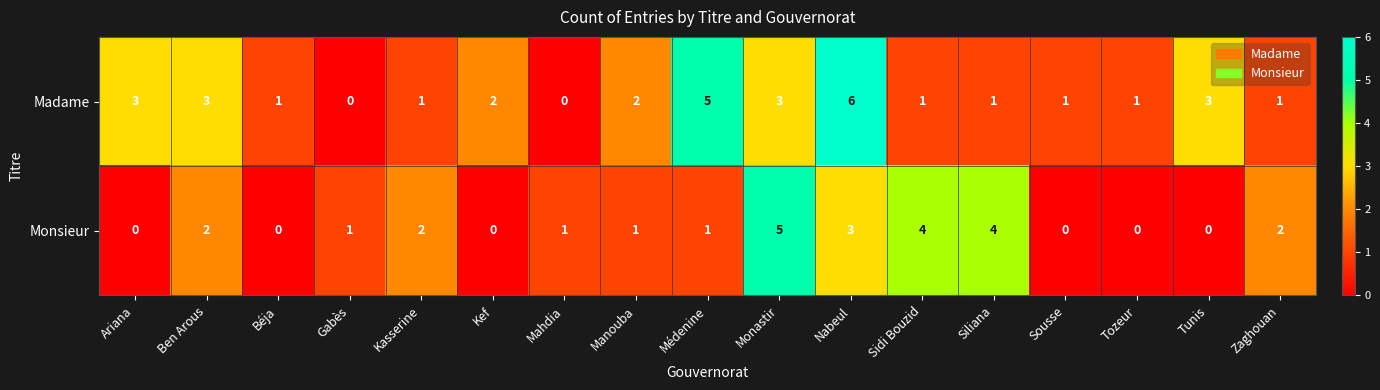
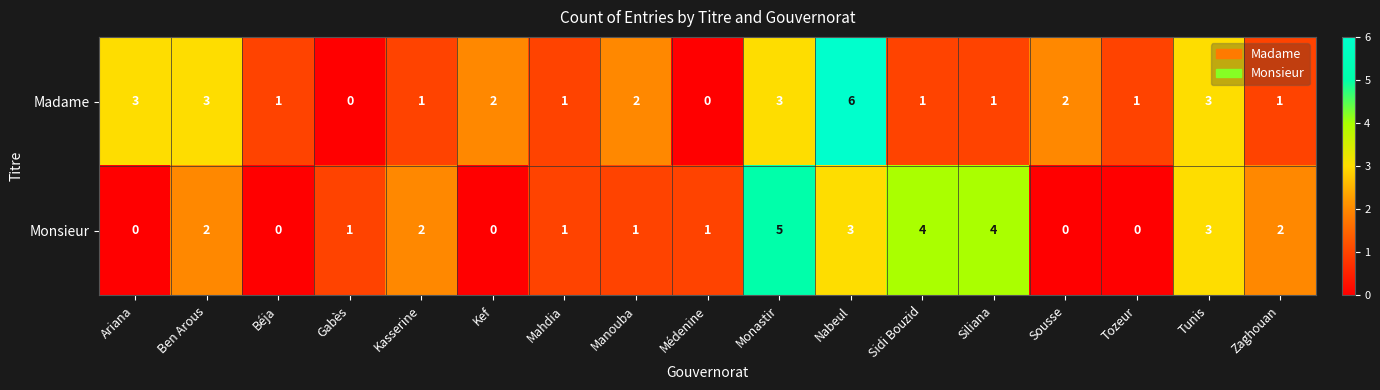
Madame, Mahdia: 0 -> 1
Madame, Médenine: 5 -> 0
Madame, Sousse: 1 -> 2
Monsieur, Tunis: 0 -> 3
